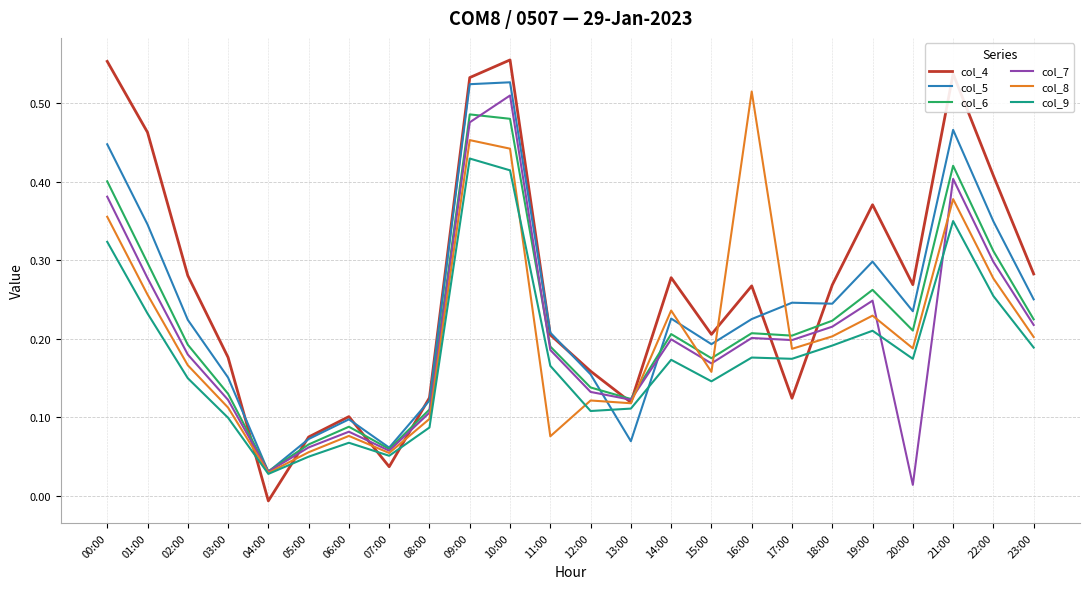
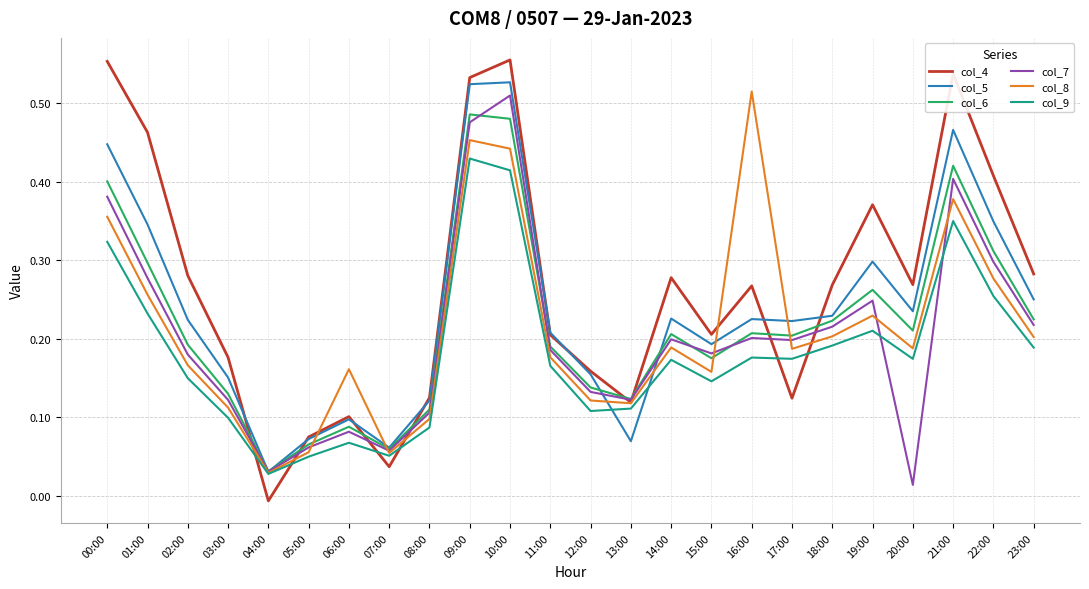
col_8, 06:00: 0.08 -> 0.16
col_8, 11:00: 0.08 -> 0.18
col_8, 14:00: 0.24 -> 0.19
col_7, 15:00: 0.17 -> 0.18
col_5, 17:00: 0.25 -> 0.22
col_5, 18:00: 0.24 -> 0.23
